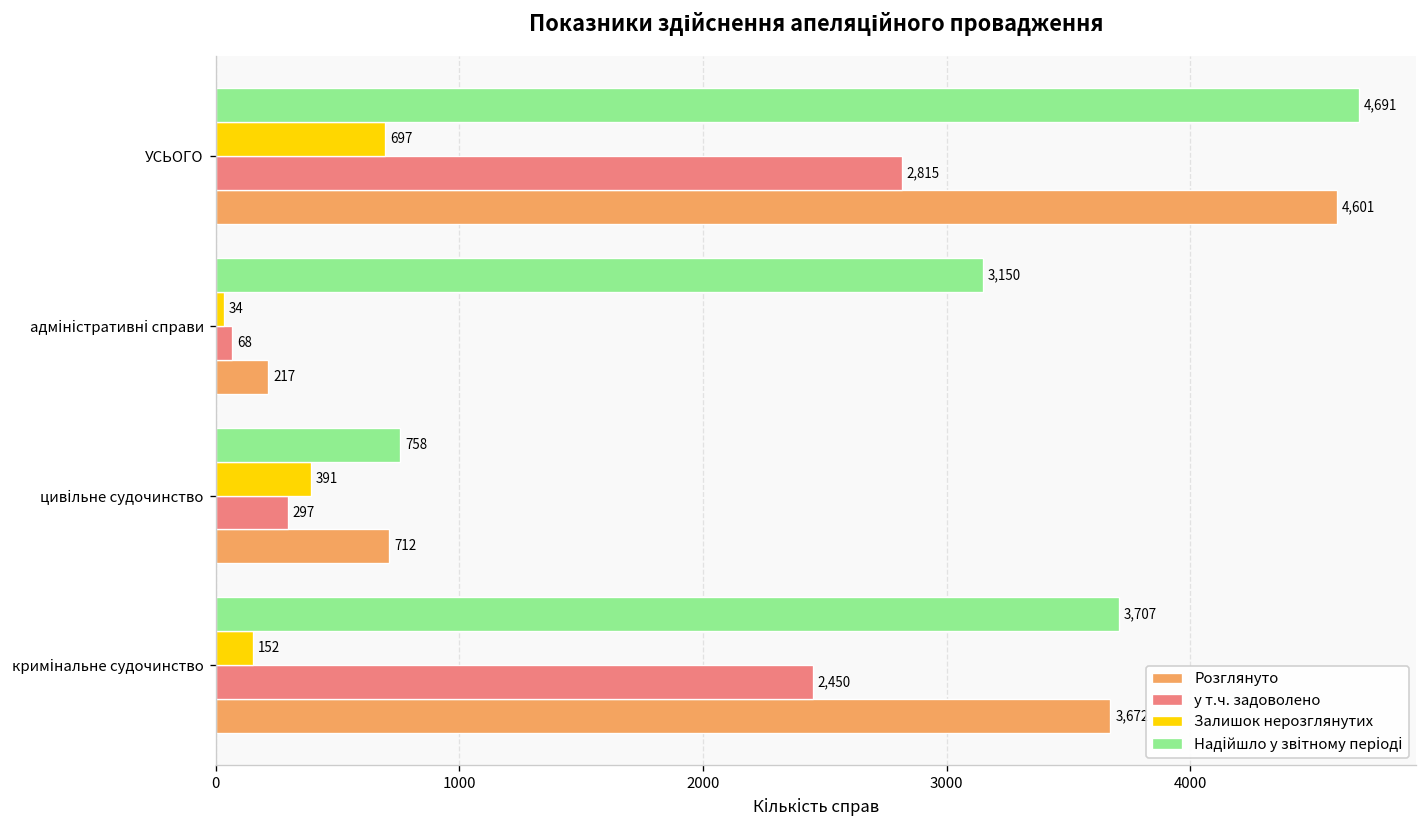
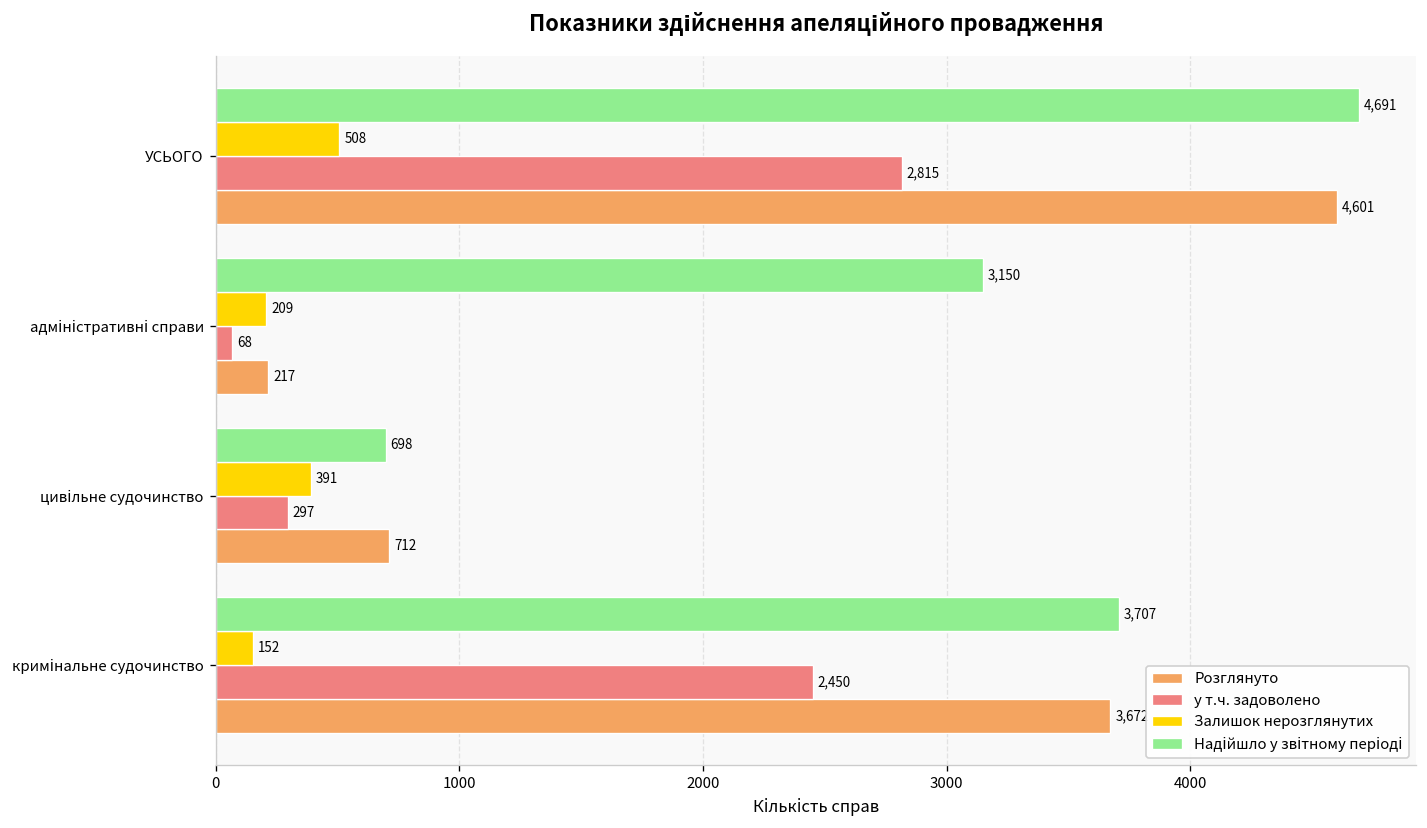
Залишок нерозглянутих, УСЬОГО: 697 -> 508
Залишок нерозглянутих, адміністративні справи: 34 -> 209
Надійшло у звітному періоді, цивільне судочинство: 758 -> 698
